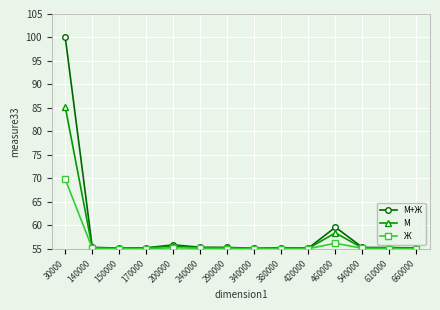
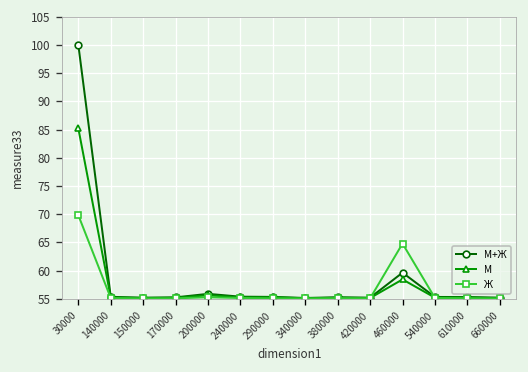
Ж, 460000: 56 -> 65
